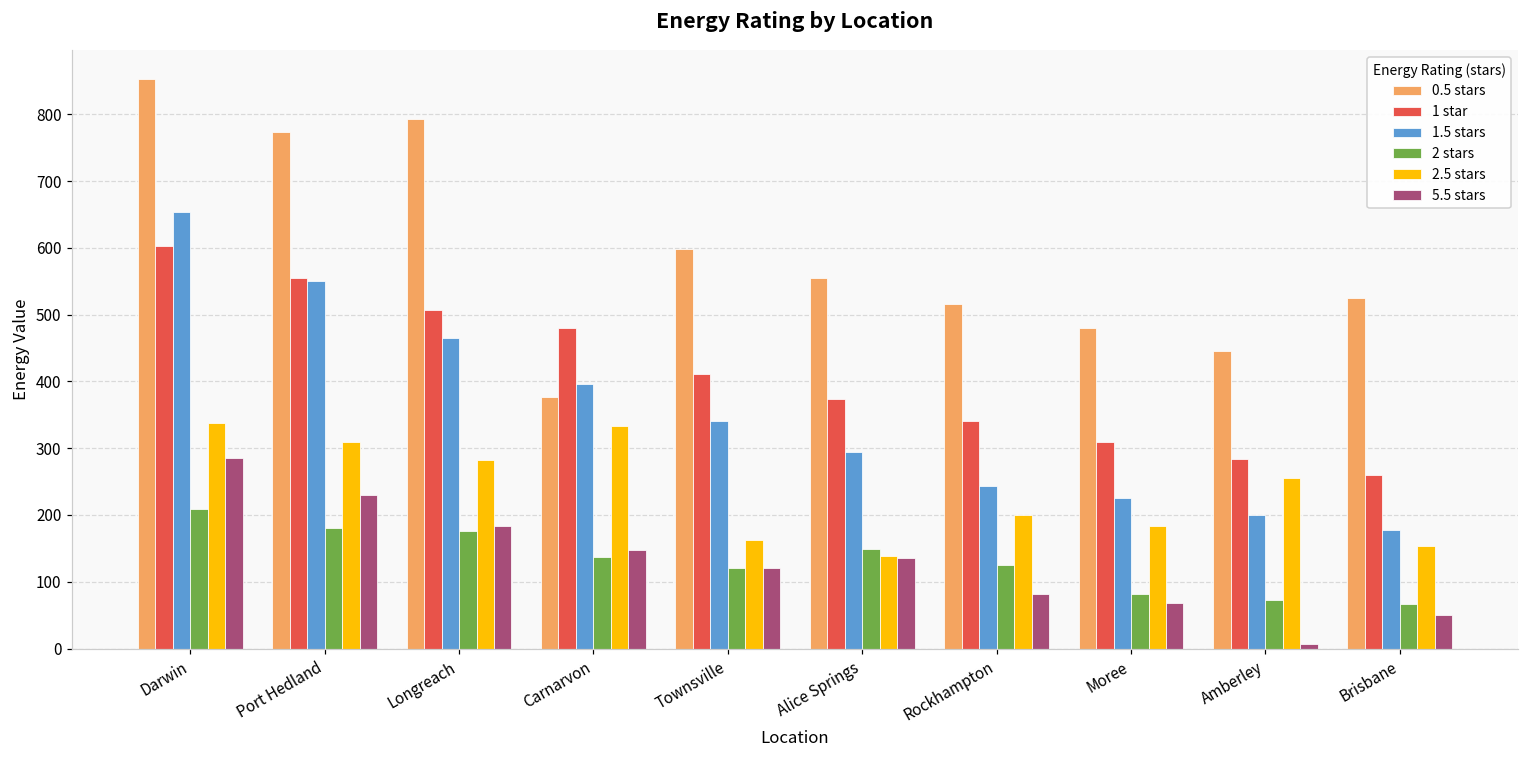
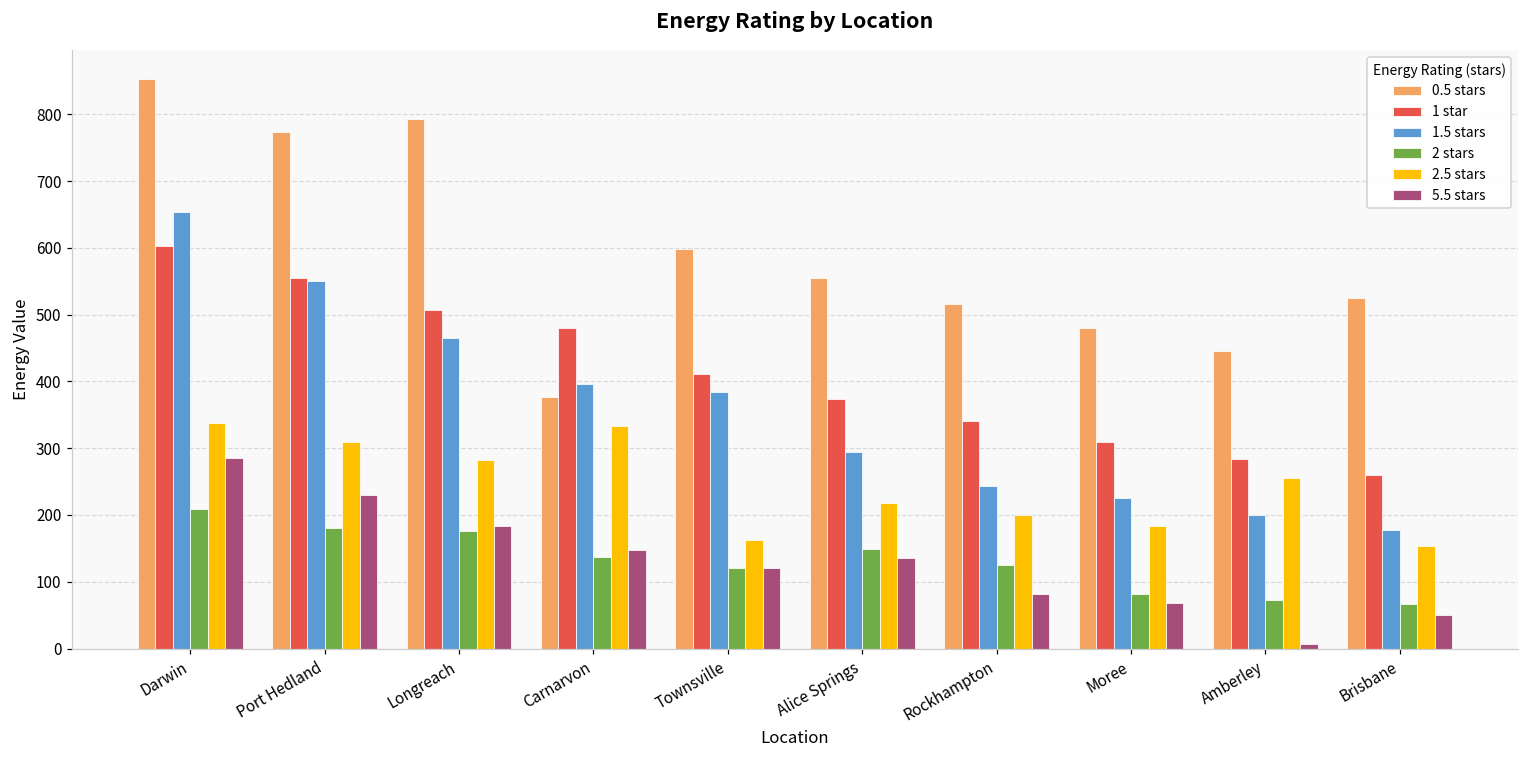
1.5 stars, Townsville: 340 -> 380
2.5 stars, Alice Springs: 140 -> 220
